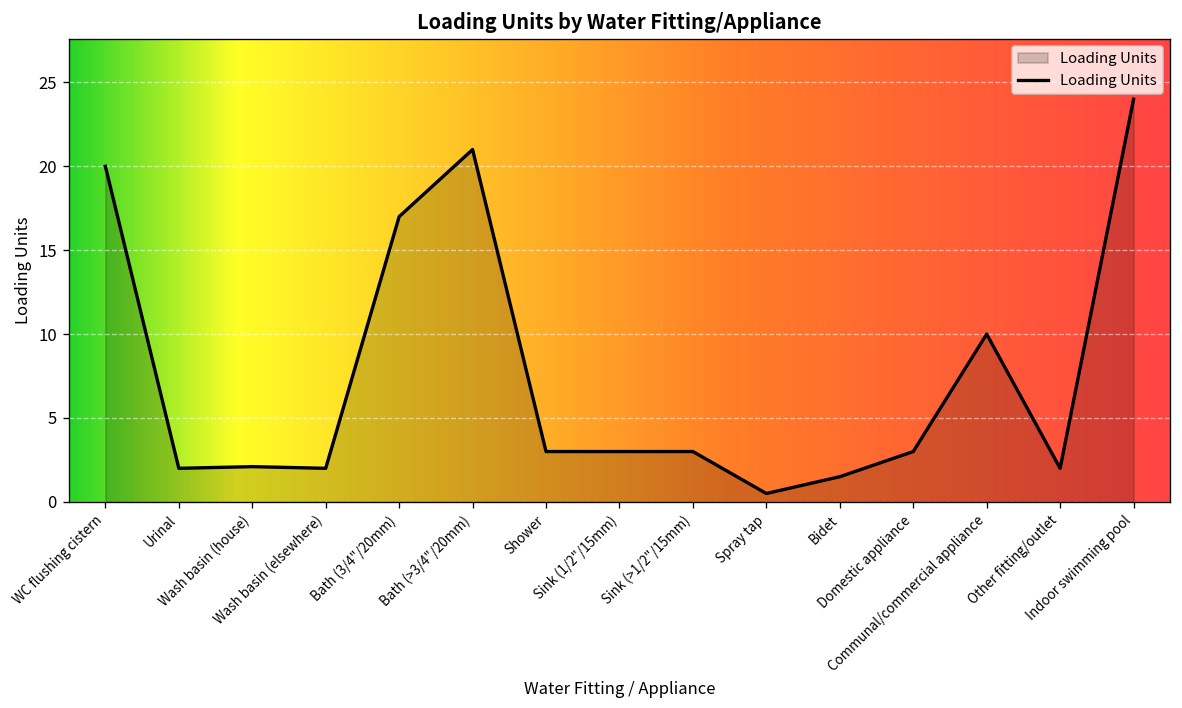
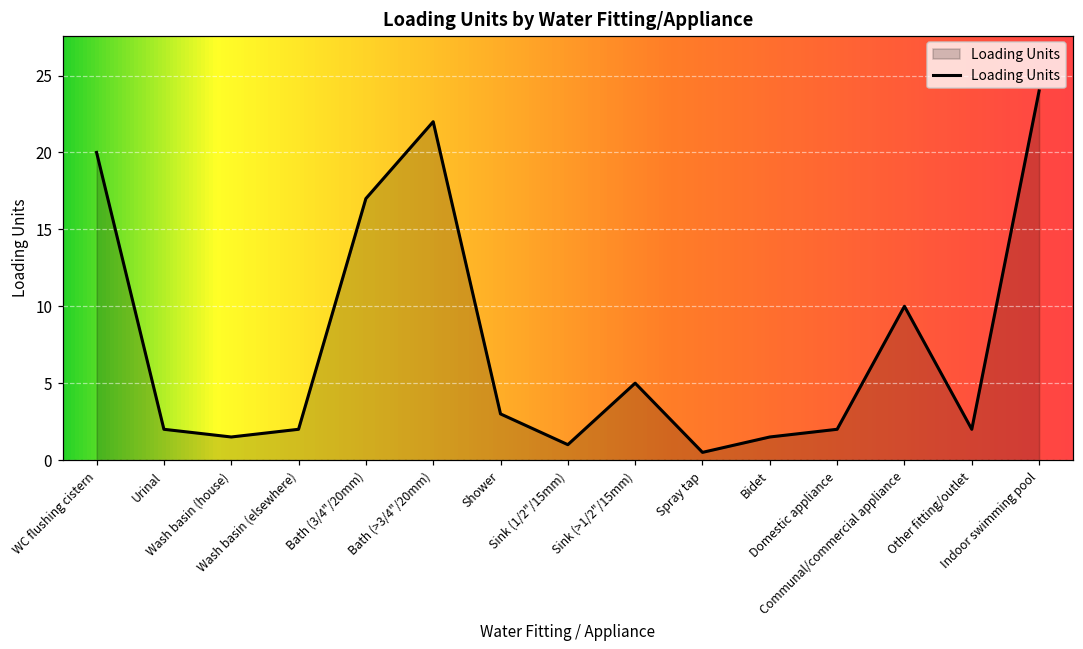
Wash basin (house): 2.1 -> 1.5
Bath (>3/4"/20mm): 21 -> 22
Sink (1/2"/15mm): 3 -> 1
Sink (>1/2"/15mm): 3 -> 5
Domestic appliance: 3 -> 2
